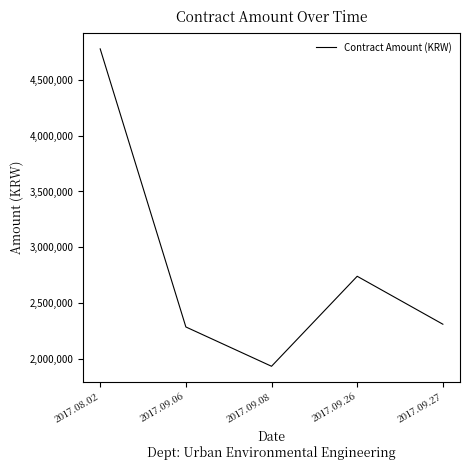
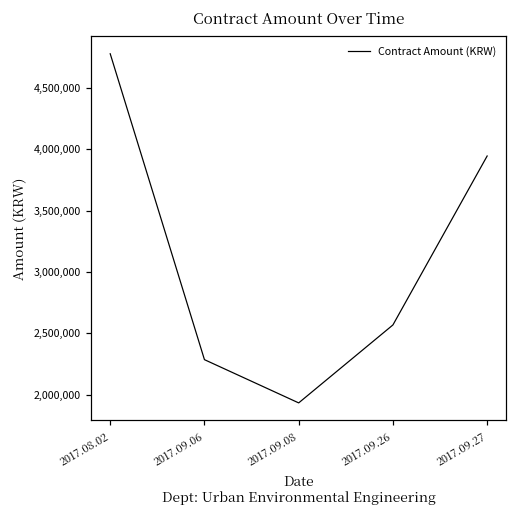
2017.09.26: 2,740,000 -> 2,570,000
2017.09.27: 2,310,000 -> 3,950,000
